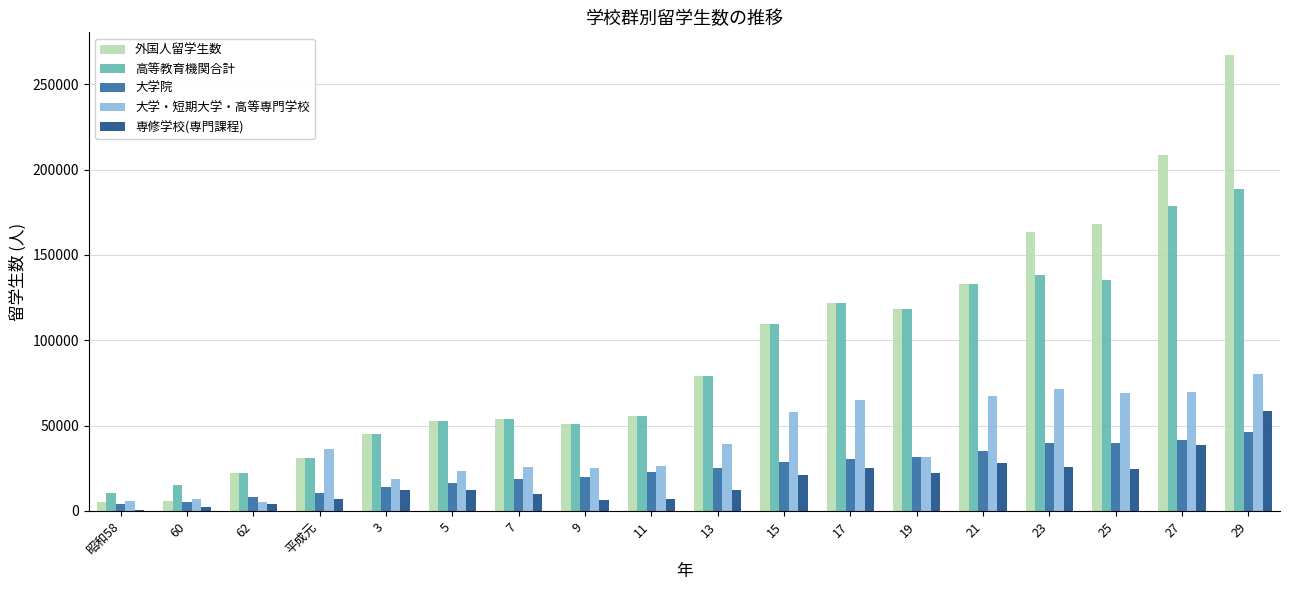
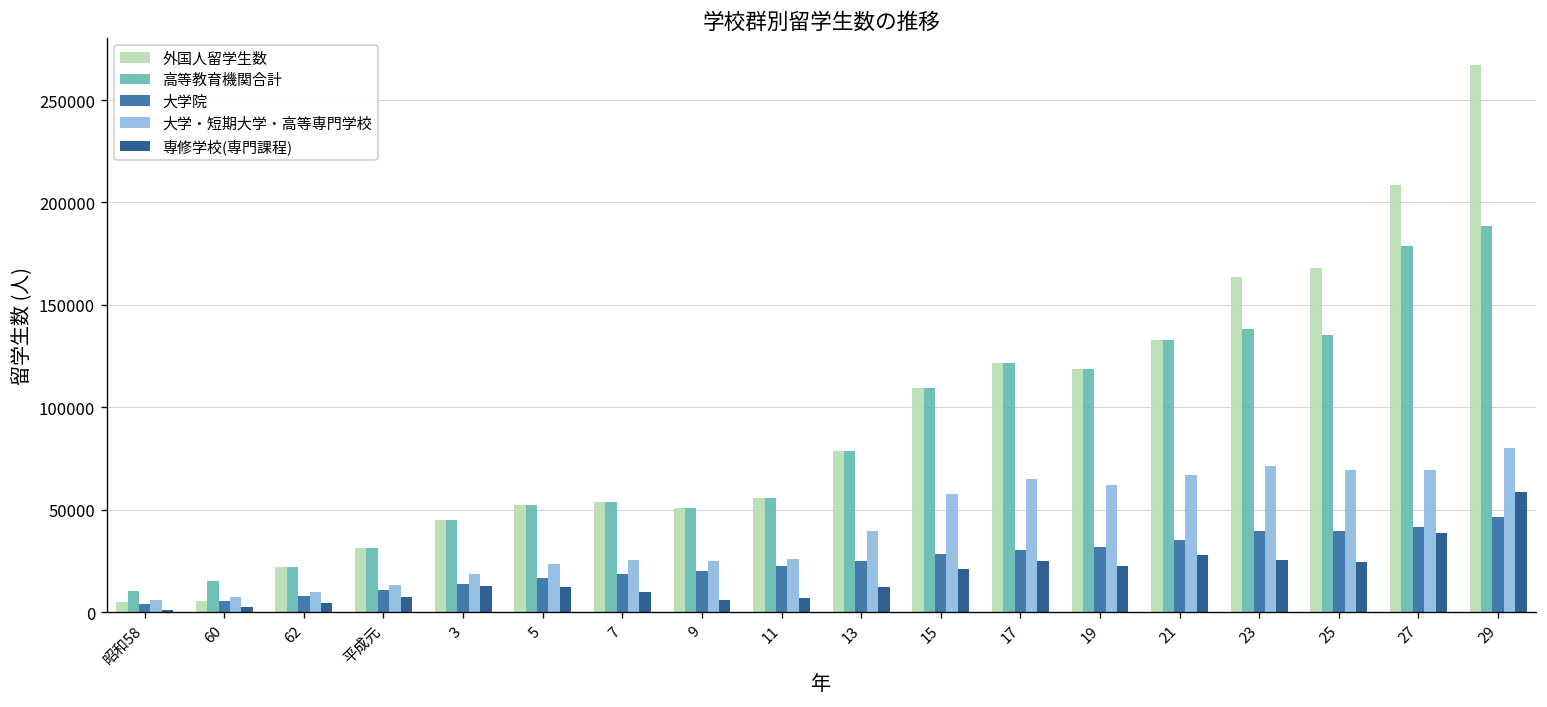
大学・短期大学・高等専門学校, 62: 5000 -> 10000
大学・短期大学・高等専門学校, 平成元: 36000 -> 13000
大学・短期大学・高等専門学校, 19: 32000 -> 62000
